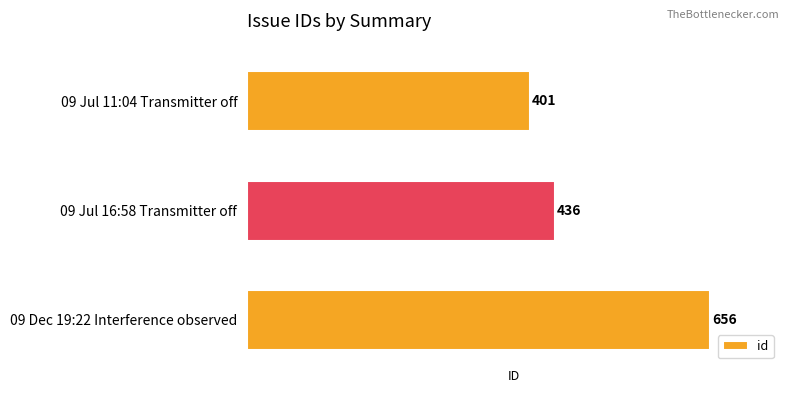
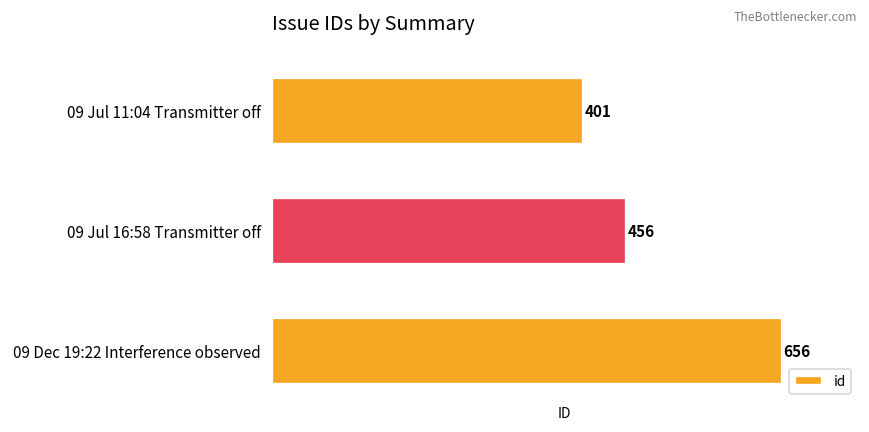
09 Jul 16:58 Transmitter off: 436 -> 456
